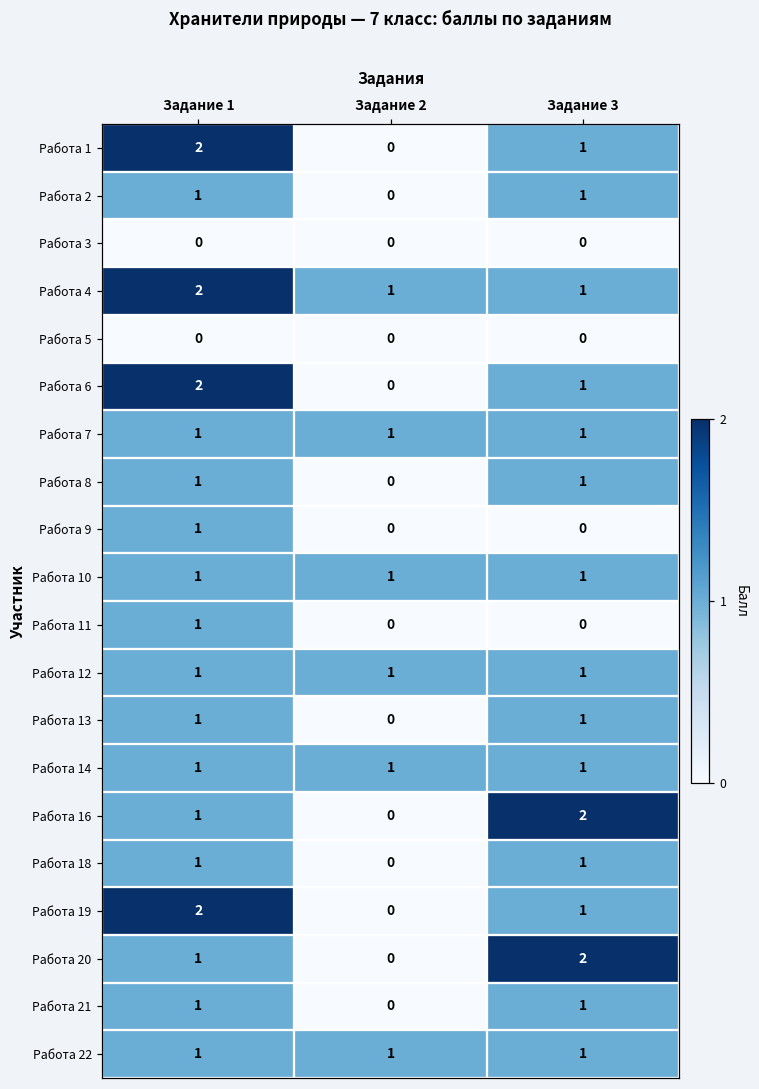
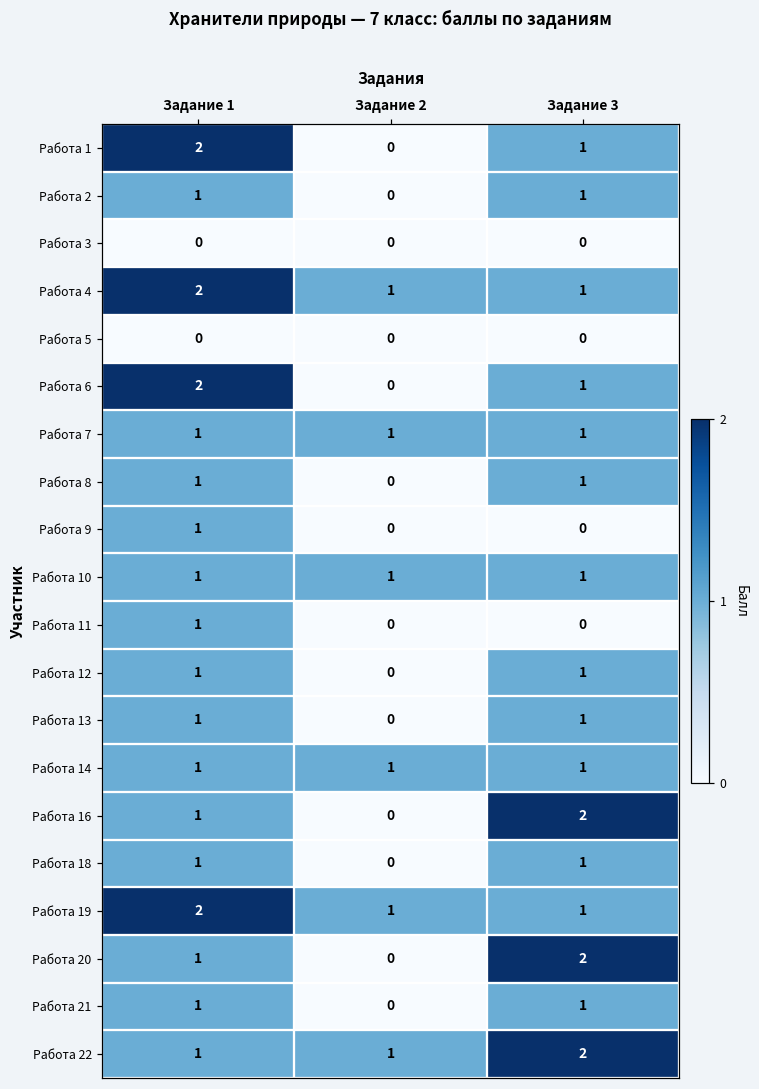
Работа 12, Задание 2: 1 -> 0
Работа 19, Задание 2: 0 -> 1
Работа 22, Задание 3: 1 -> 2
